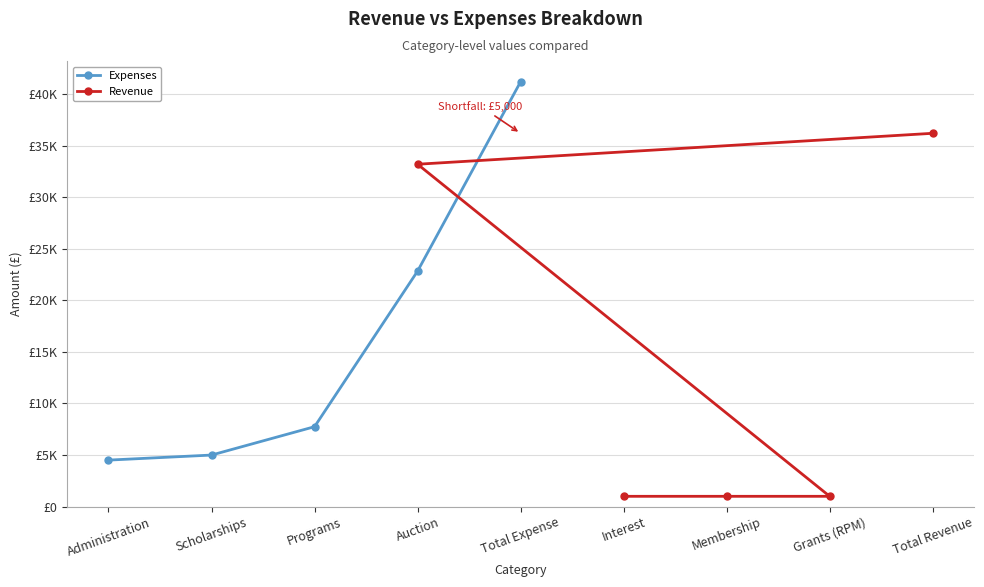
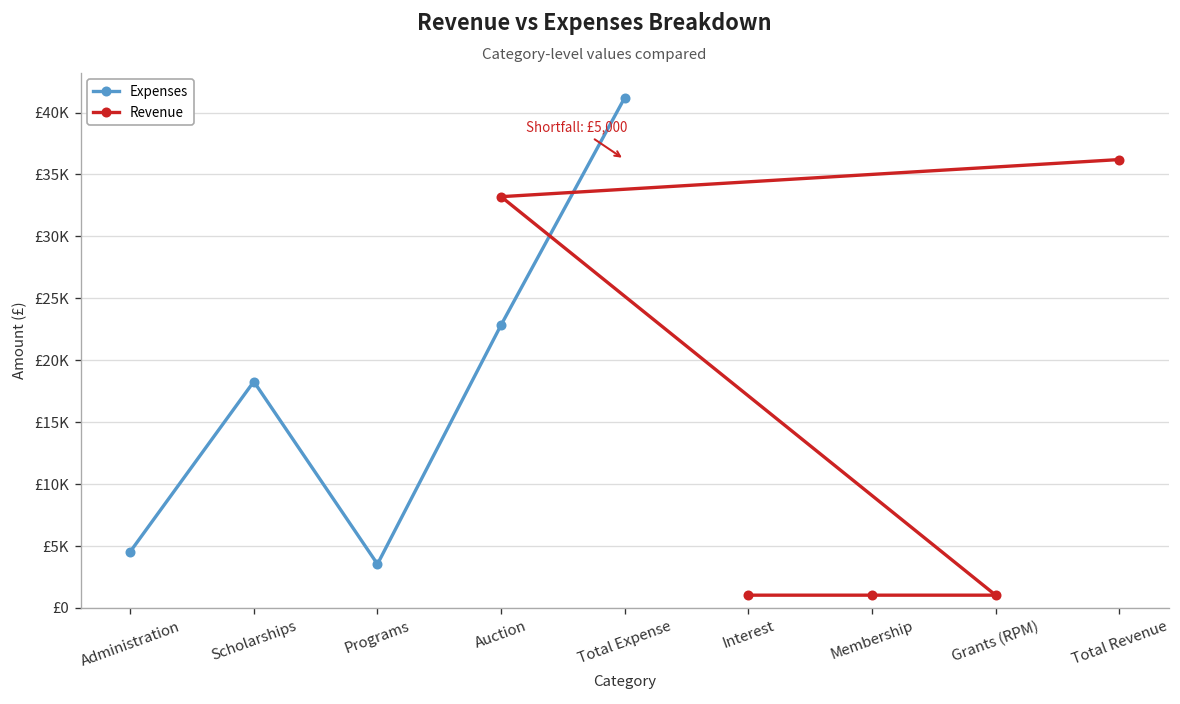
Expenses, Scholarships: £5000 -> £18300
Expenses, Programs: £7800 -> £3500
